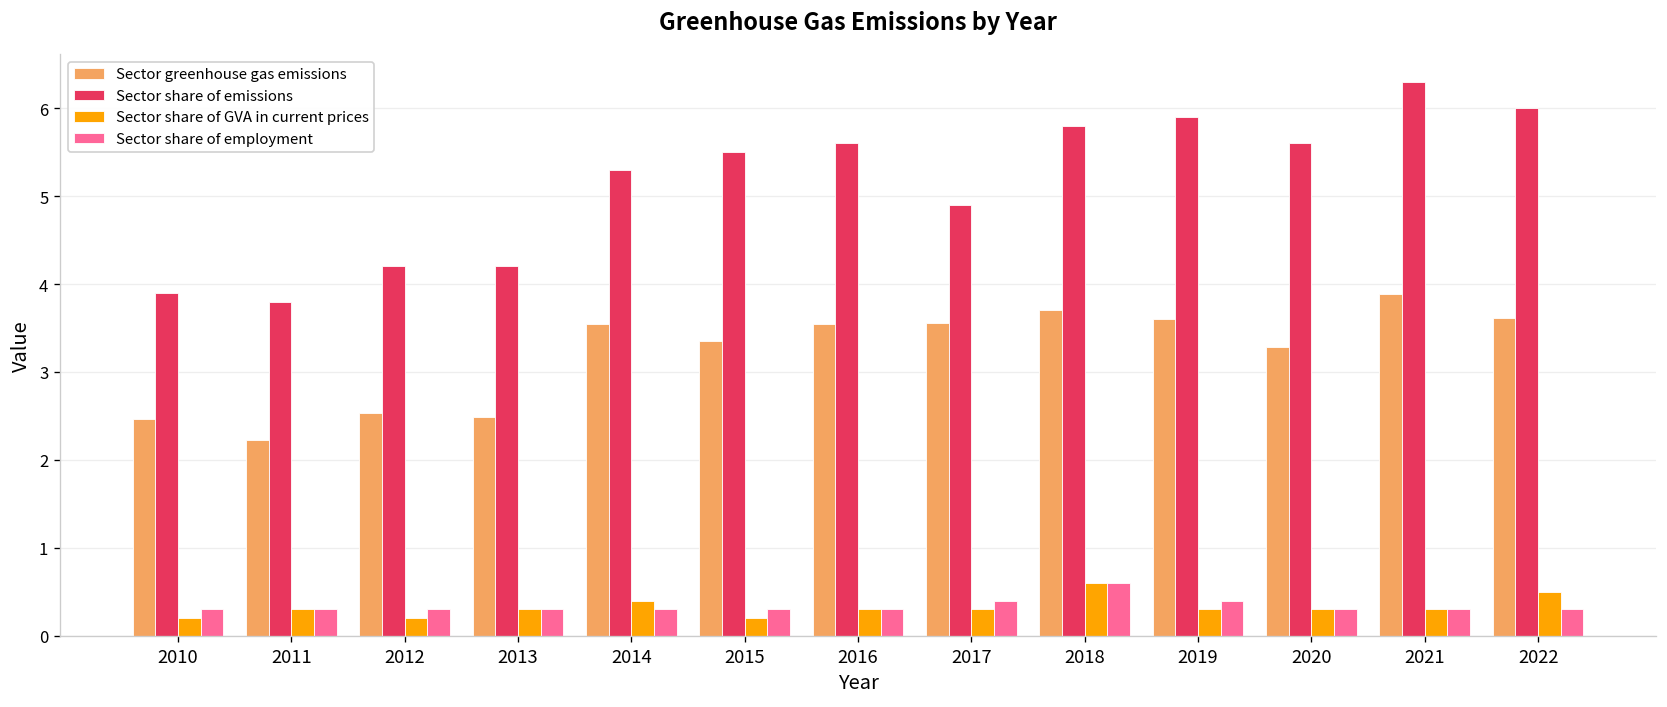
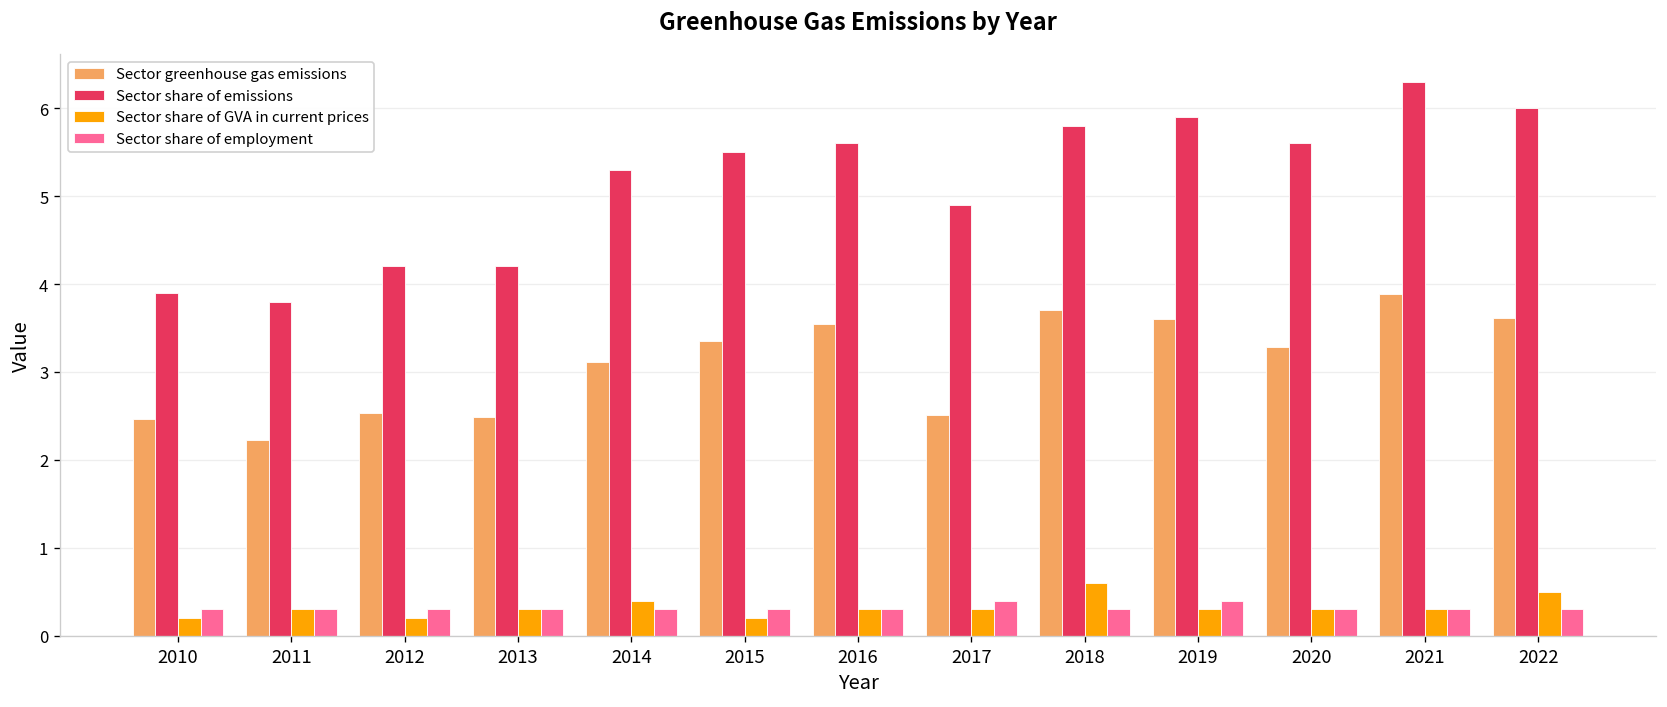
Sector greenhouse gas emissions, 2014: 3.6 -> 3.1
Sector greenhouse gas emissions, 2017: 3.6 -> 2.5
Sector share of employment, 2018: 0.6 -> 0.3
